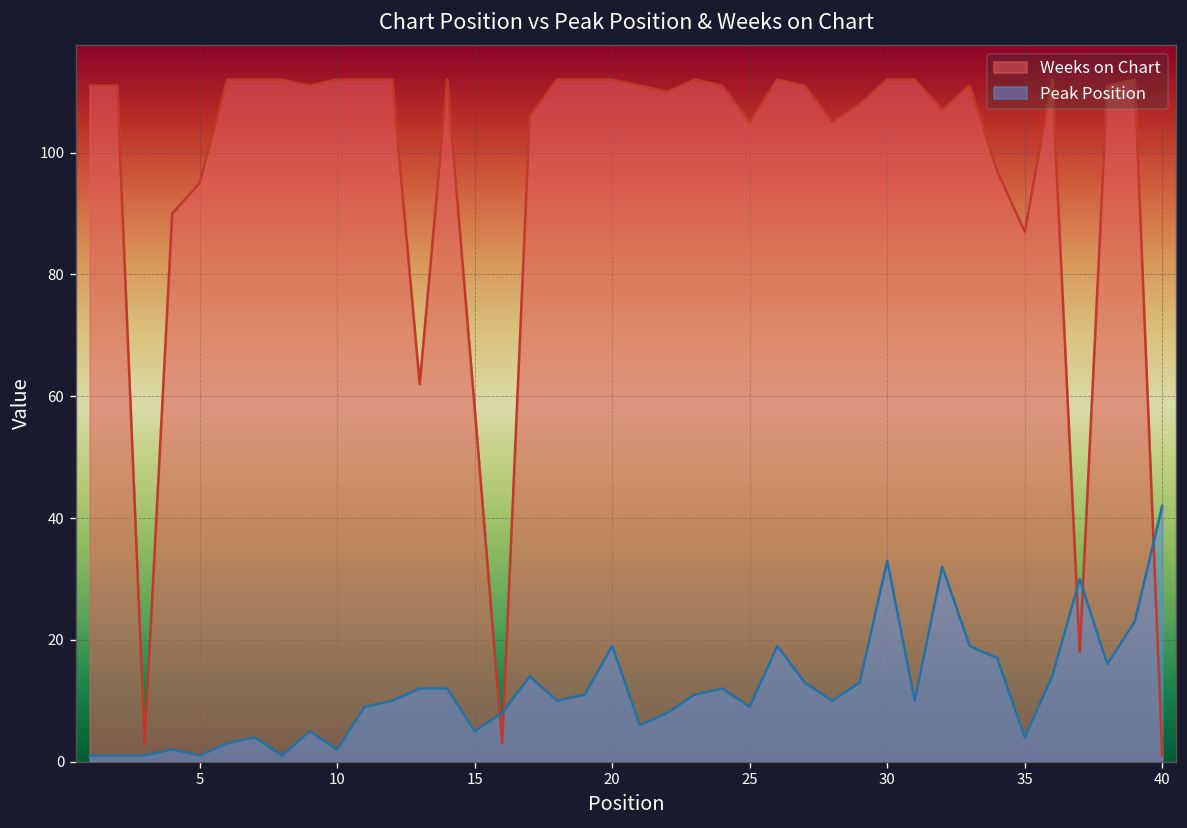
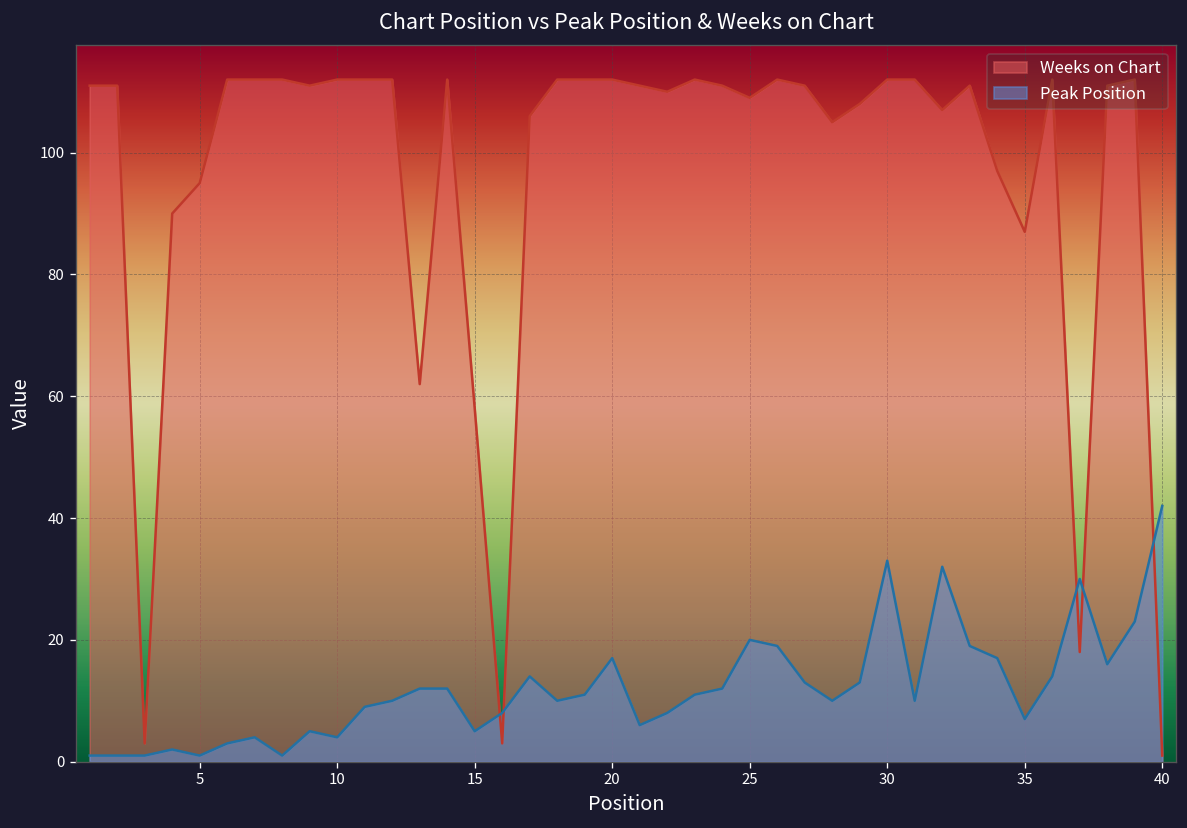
Peak Position, 10: 2 -> 4
Peak Position, 20: 19 -> 17
Weeks on Chart, 25: 105 -> 109
Peak Position, 25: 9 -> 20
Peak Position, 35: 4 -> 7
